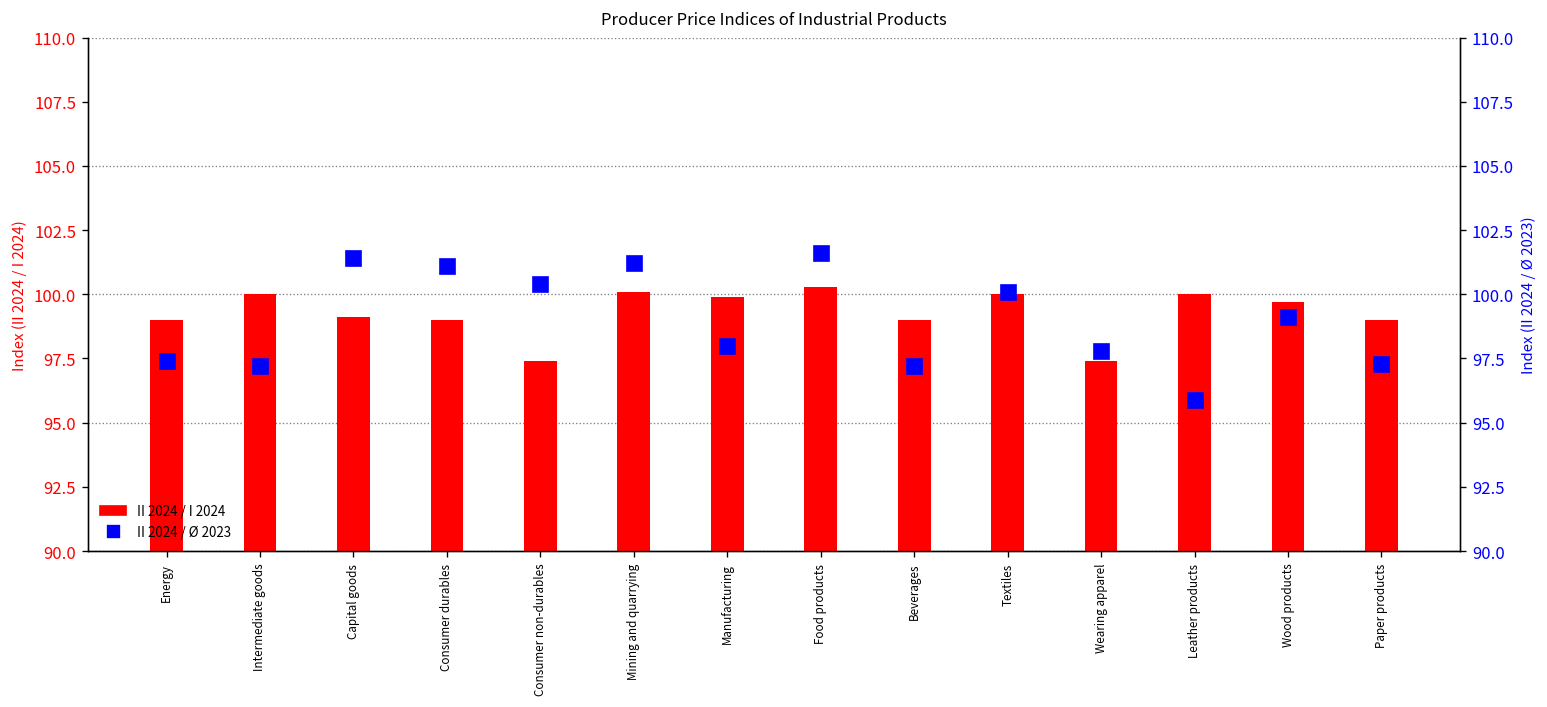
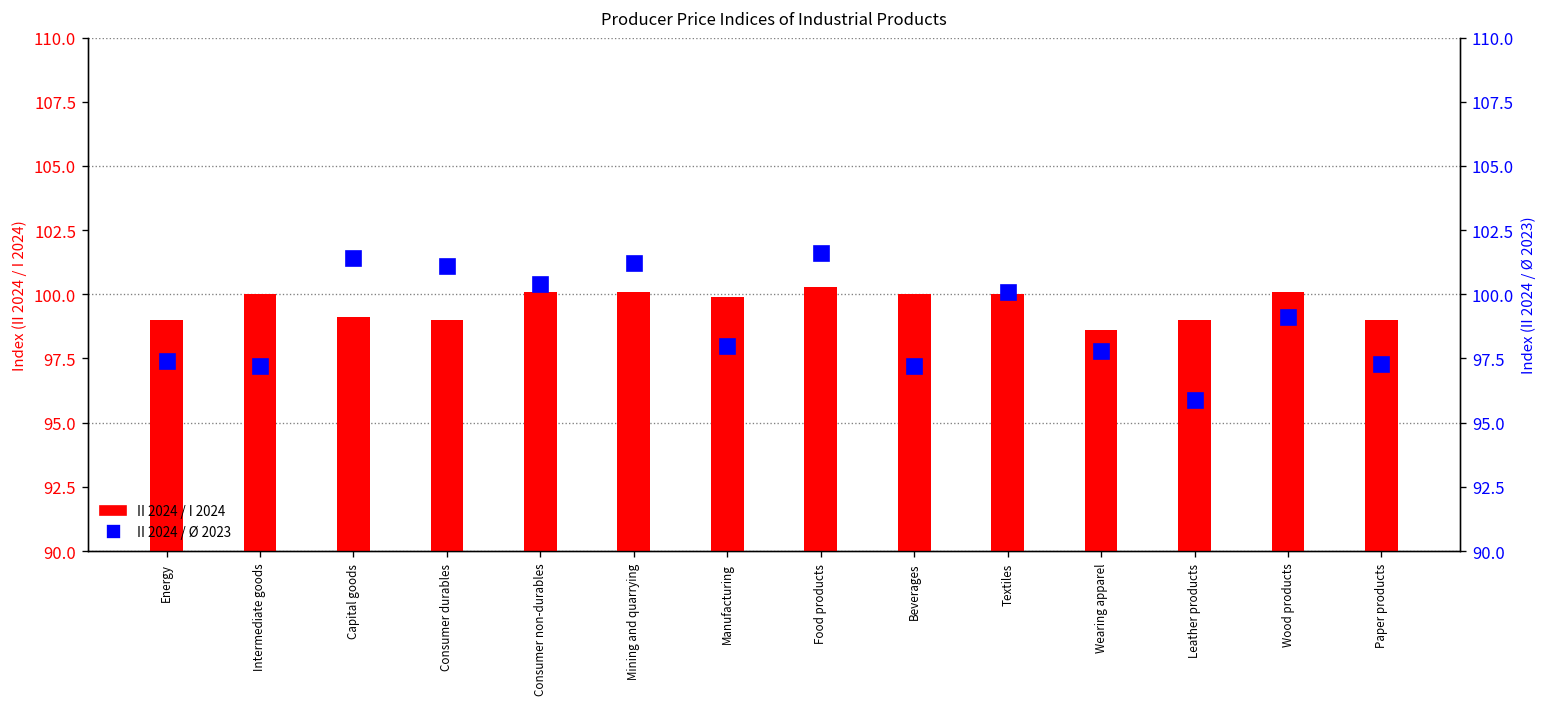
II 2024 / I 2024, Consumer non-durables: 97.4 -> 100.1
II 2024 / I 2024, Beverages: 99 -> 100
II 2024 / I 2024, Wearing apparel: 97.4 -> 98.6
II 2024 / I 2024, Leather products: 100 -> 99
II 2024 / I 2024, Wood products: 99.7 -> 100.1
